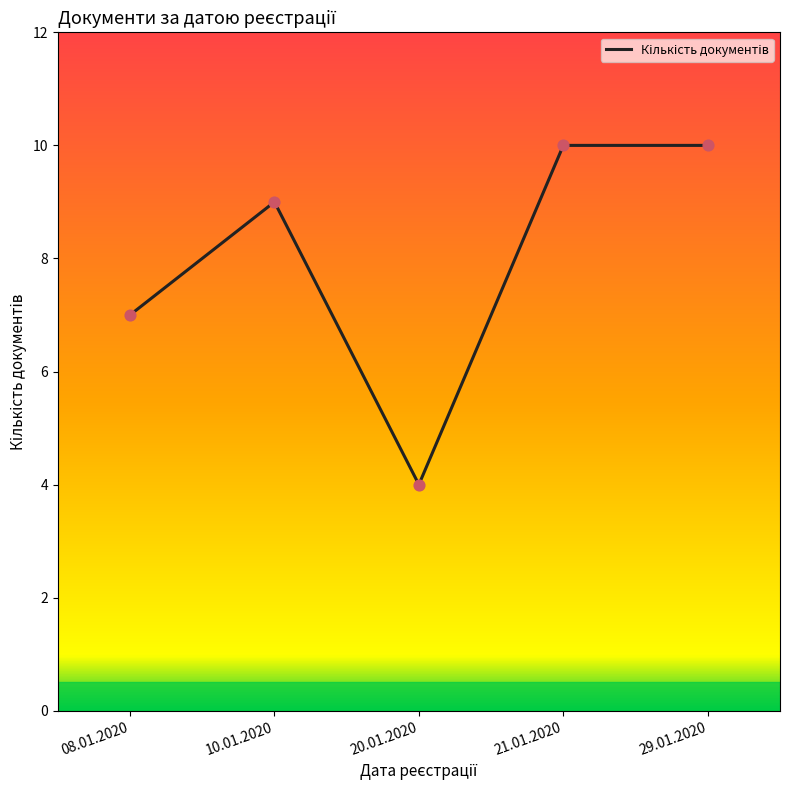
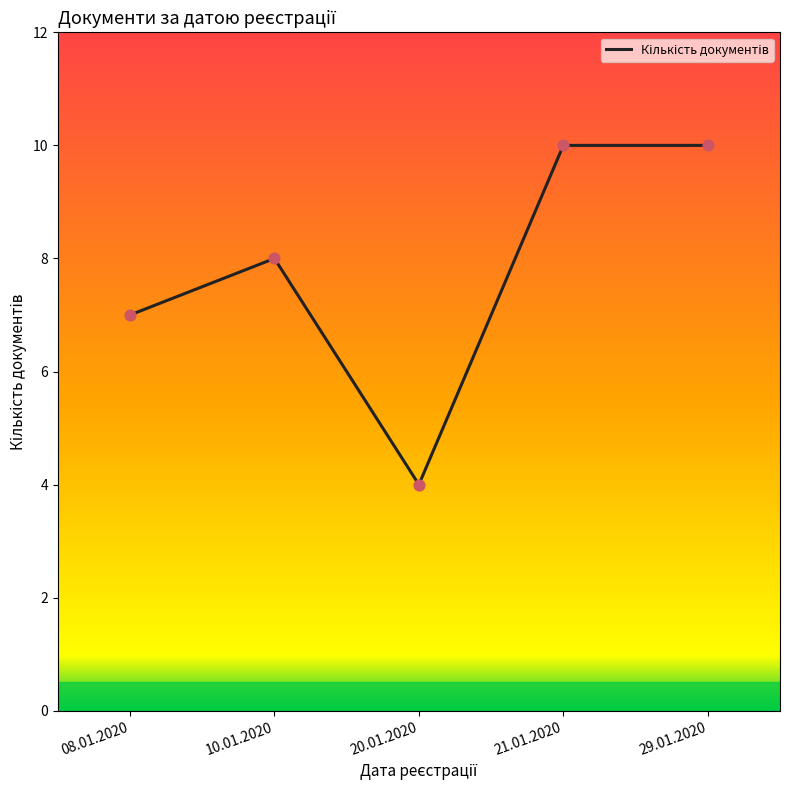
10.01.2020: 9 -> 8
